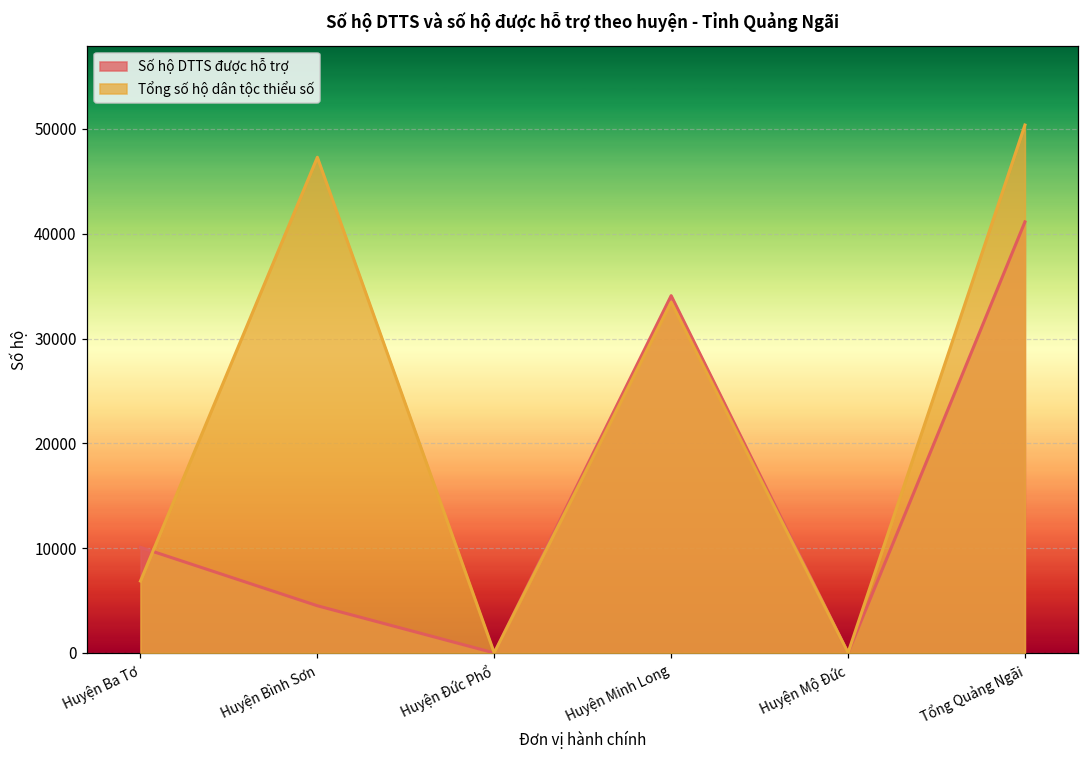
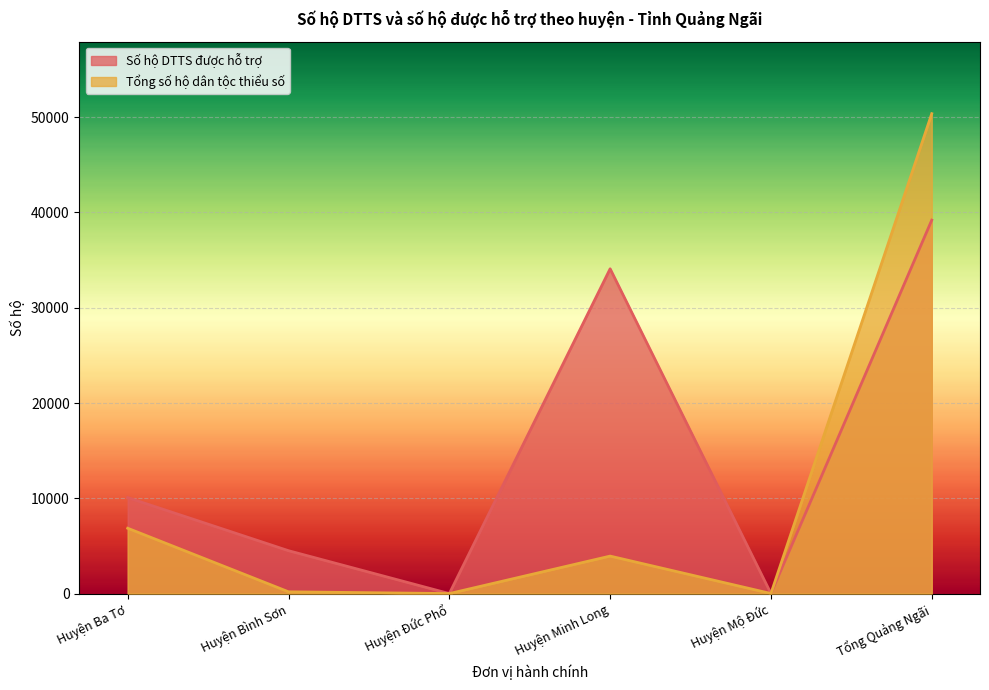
Tổng số hộ dân tộc thiểu số, Huyện Bình Sơn: 47000 -> 0
Tổng số hộ dân tộc thiểu số, Huyện Minh Long: 33000 -> 4000
Số hộ DTTS được hỗ trợ, Tổng Quảng Ngãi: 41000 -> 39000
